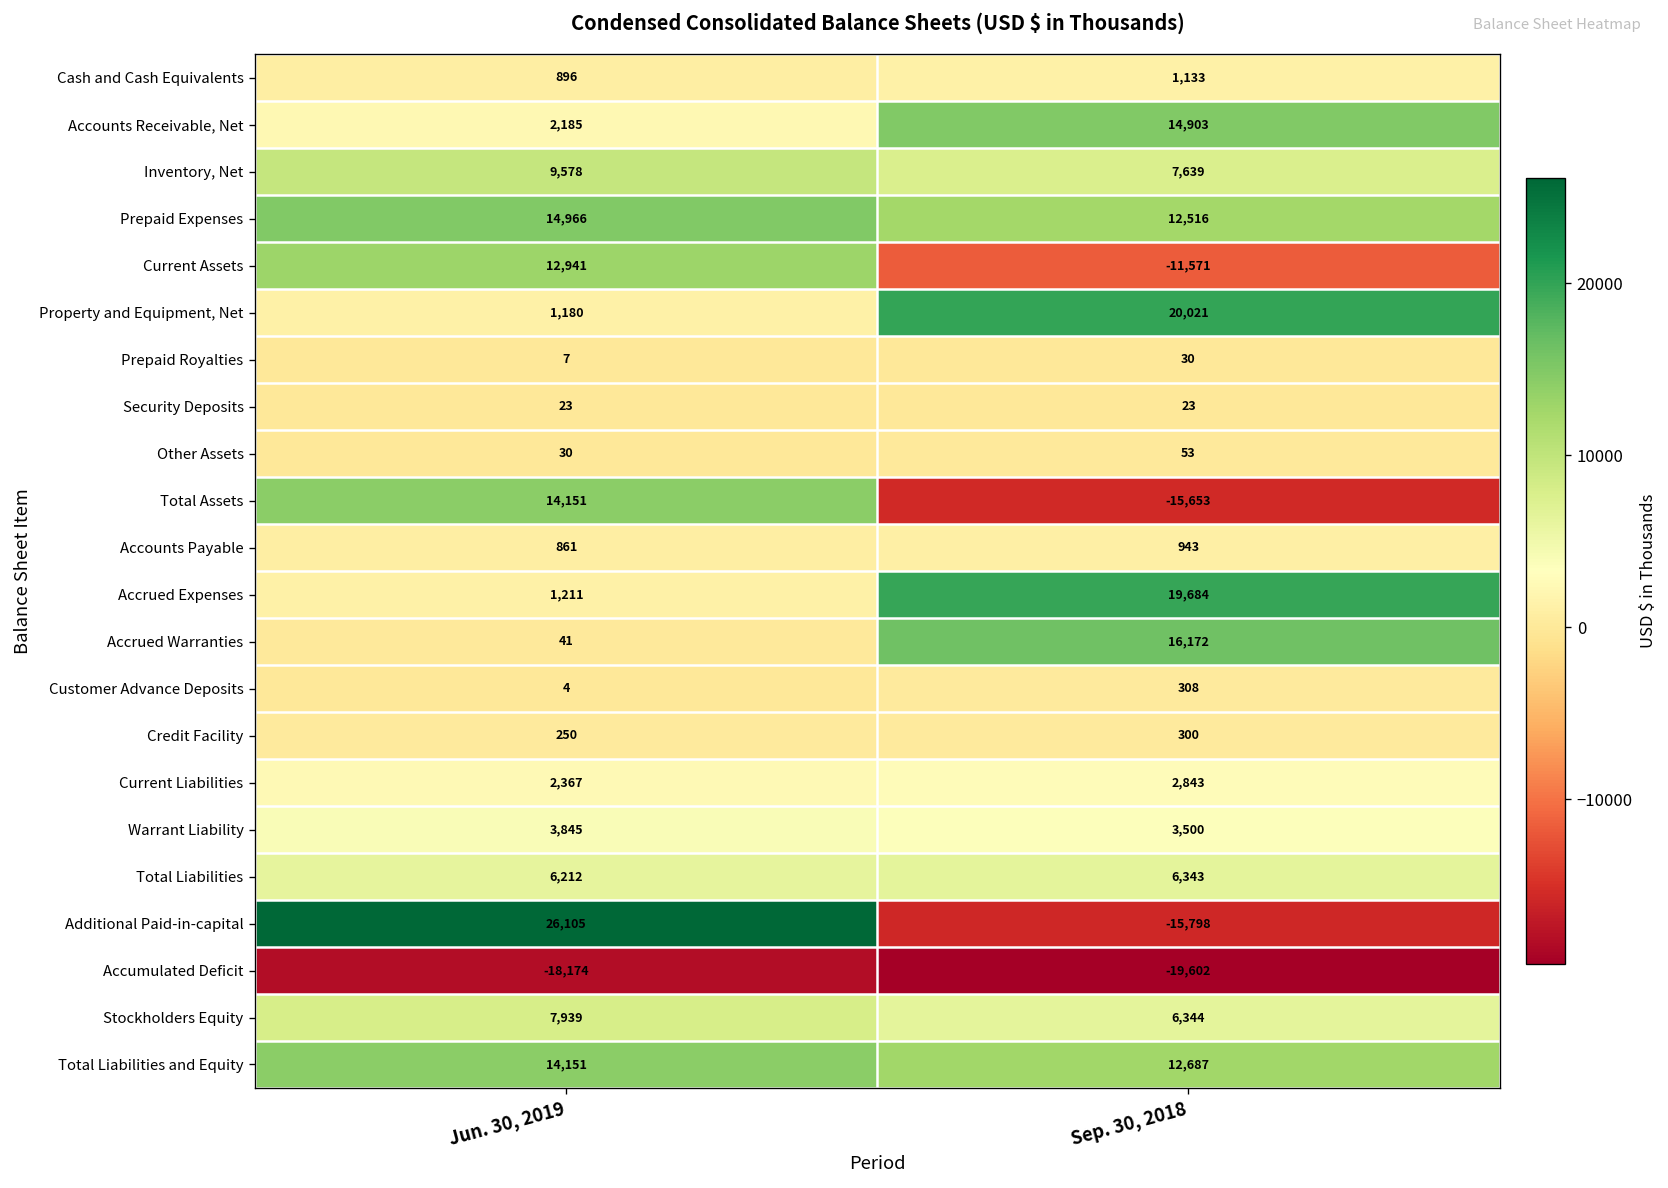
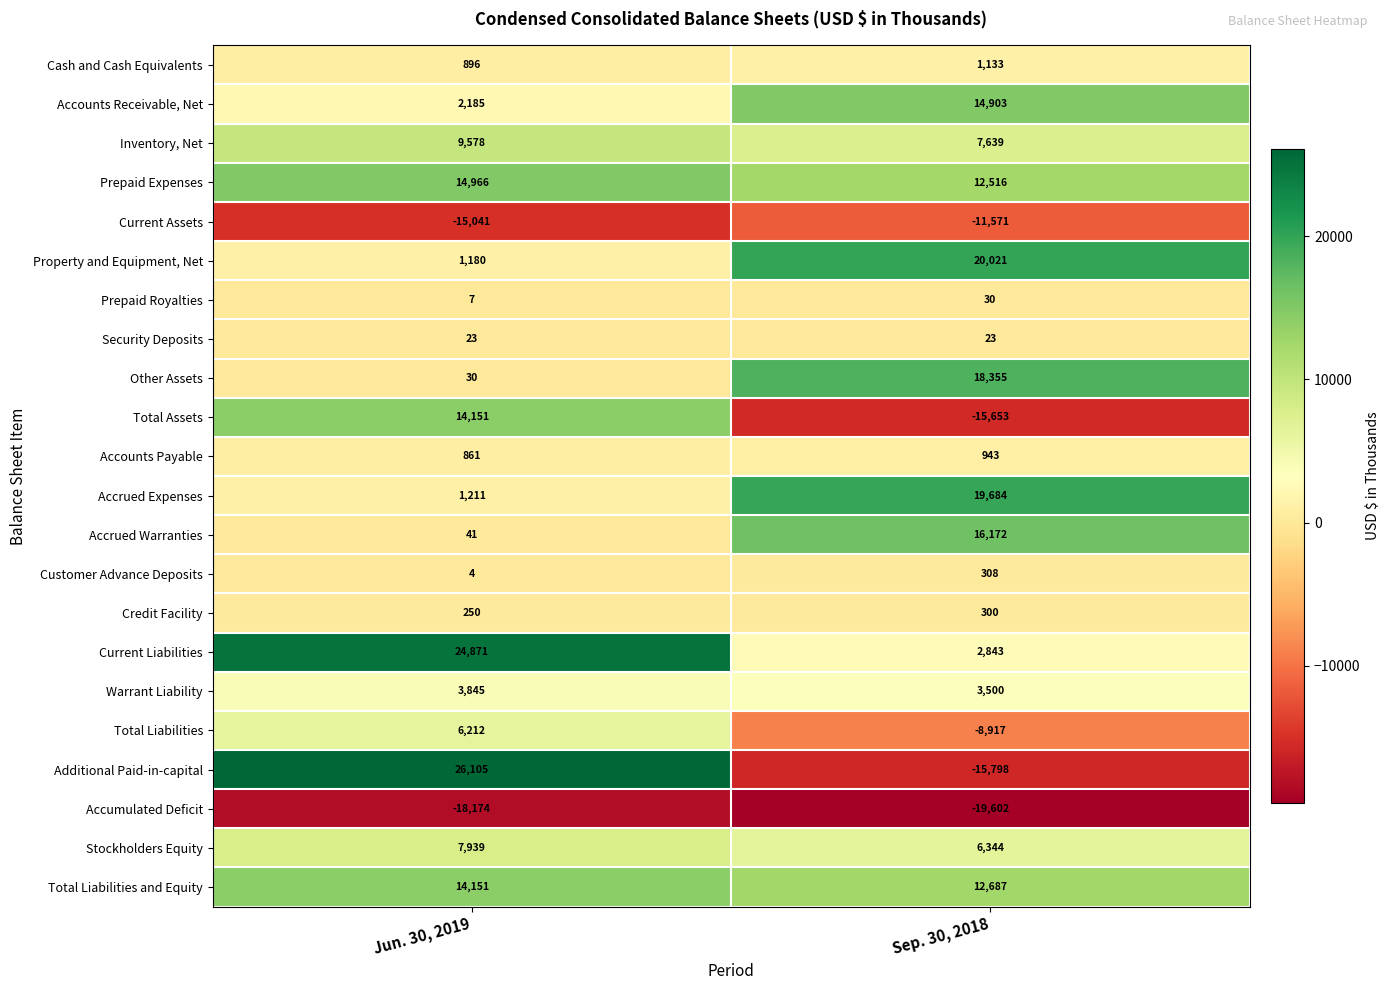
Current Assets, Jun. 30, 2019: 12,941 -> -15,041
Other Assets, Sep. 30, 2018: 53 -> 18,355
Current Liabilities, Jun. 30, 2019: 2,367 -> 24,871
Total Liabilities, Sep. 30, 2018: 6,343 -> -8,917
